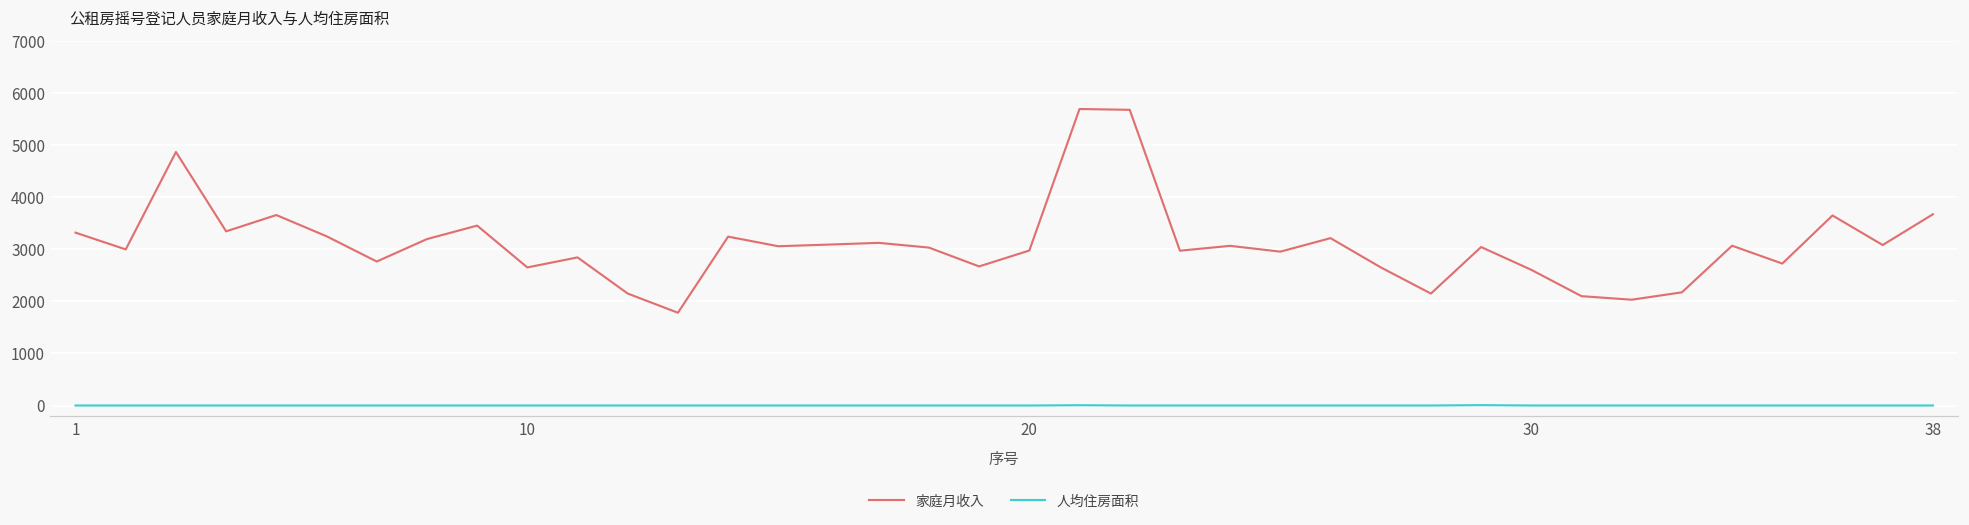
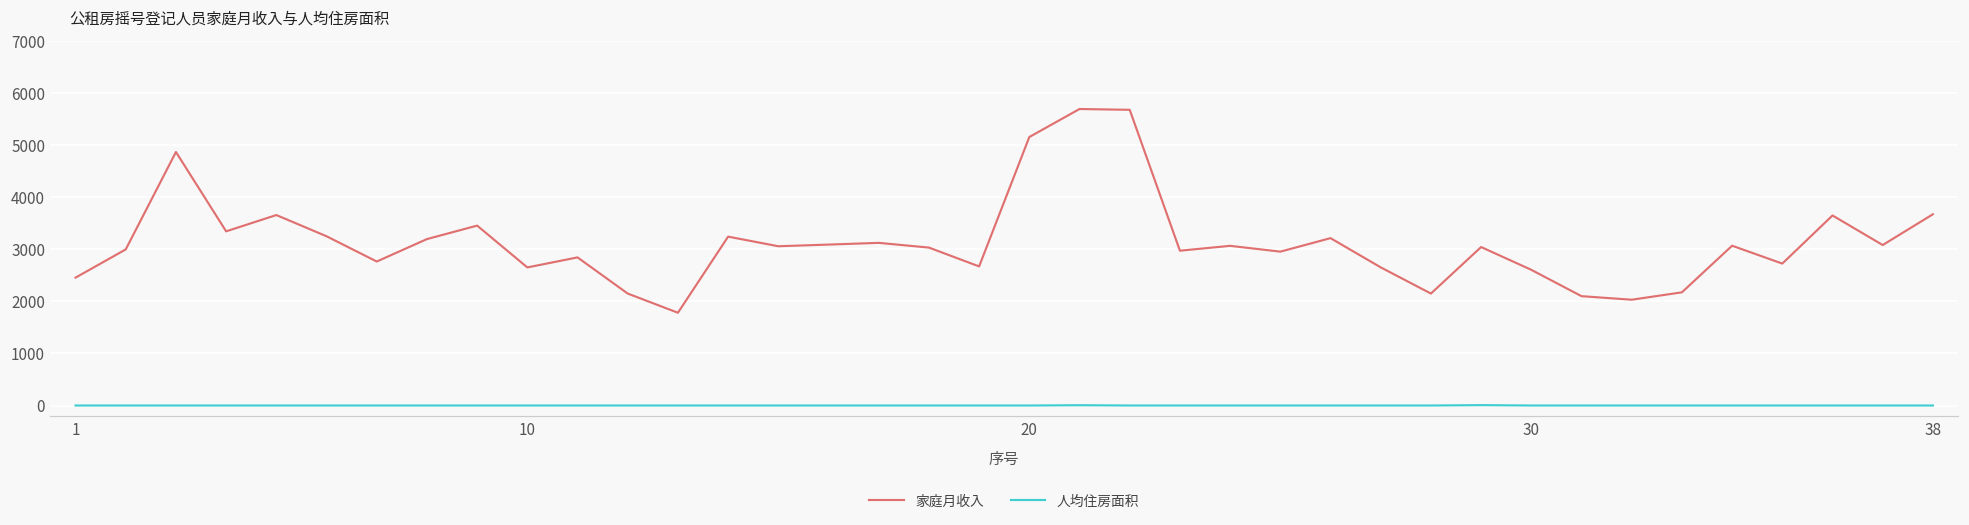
家庭月收入, 1: 3300 -> 2500
家庭月收入, 20: 3000 -> 5200
